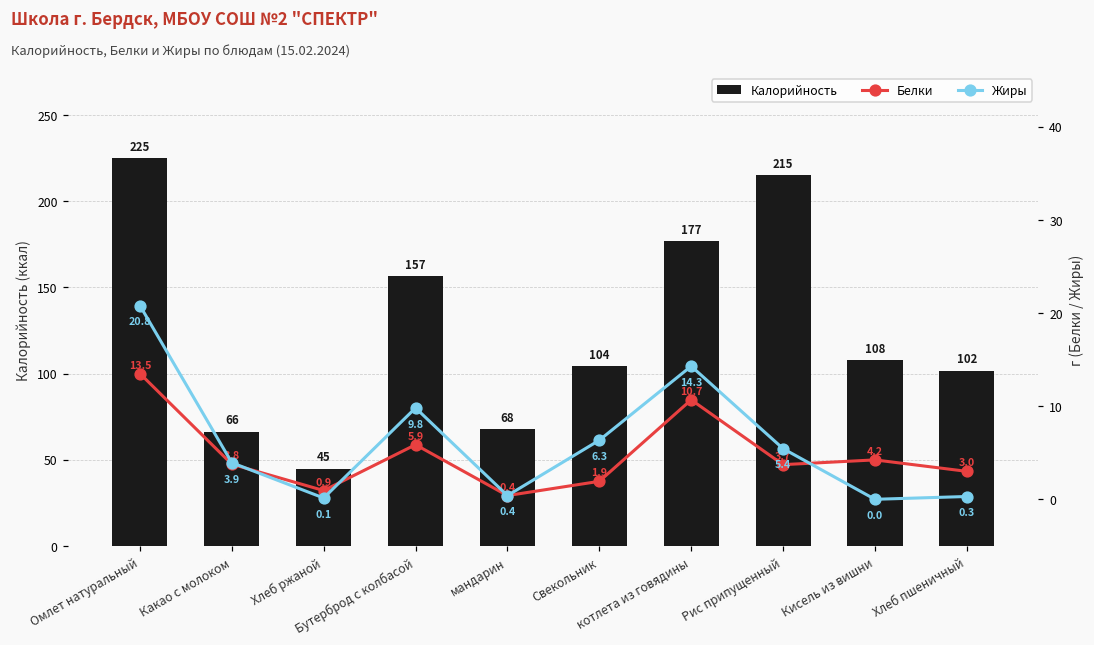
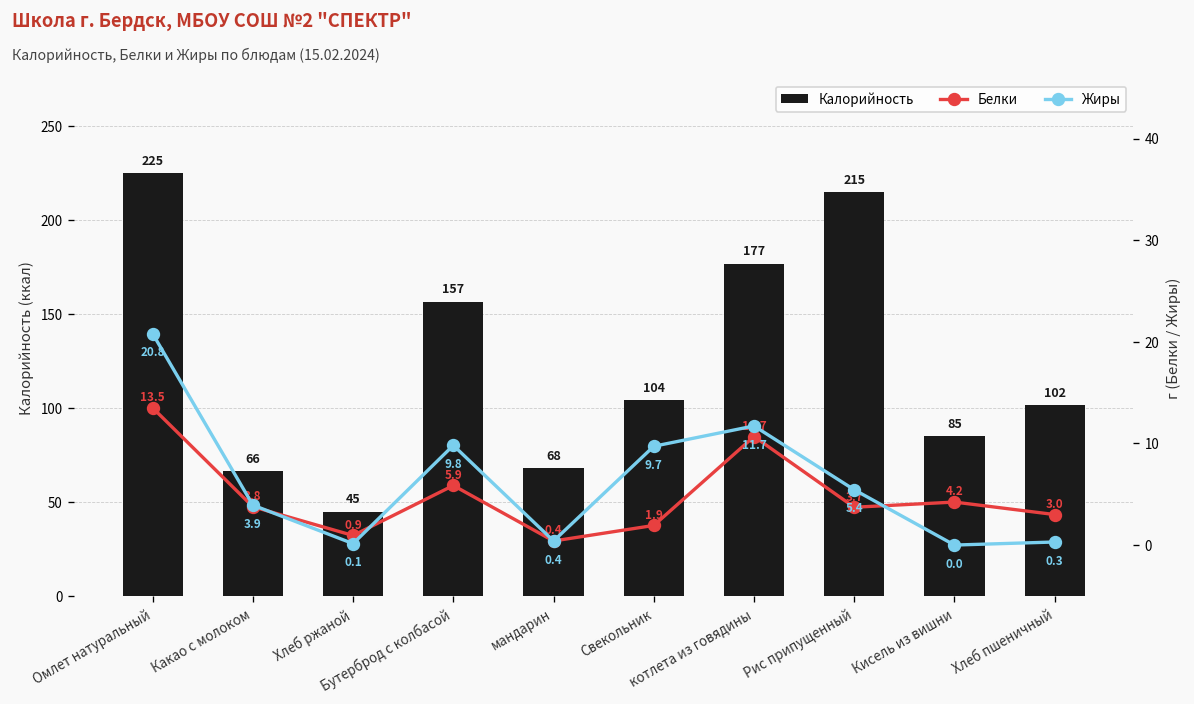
Калорийность, Кисель из вишни: 108 -> 85
Жиры, Свекольник: 6.3 -> 9.7
Жиры, котлета из говядины: 14.3 -> 11.7
